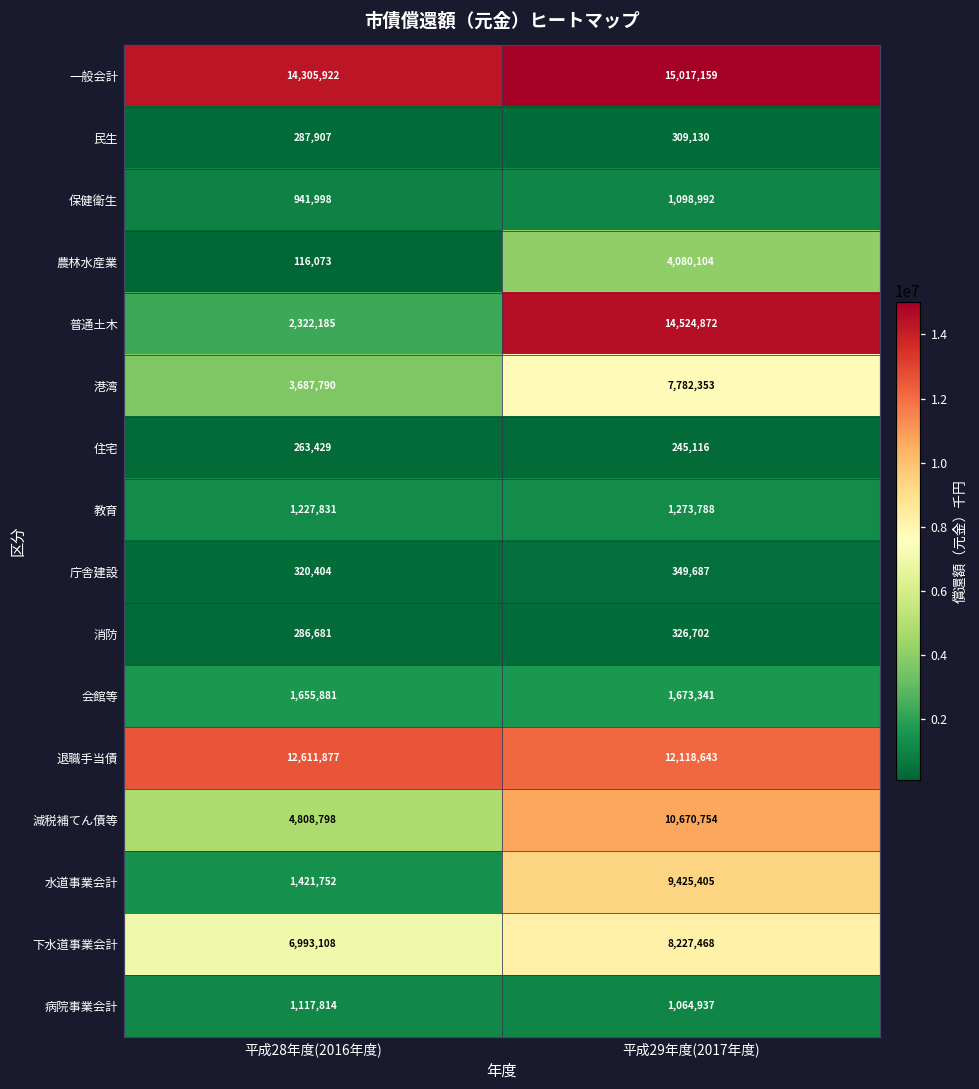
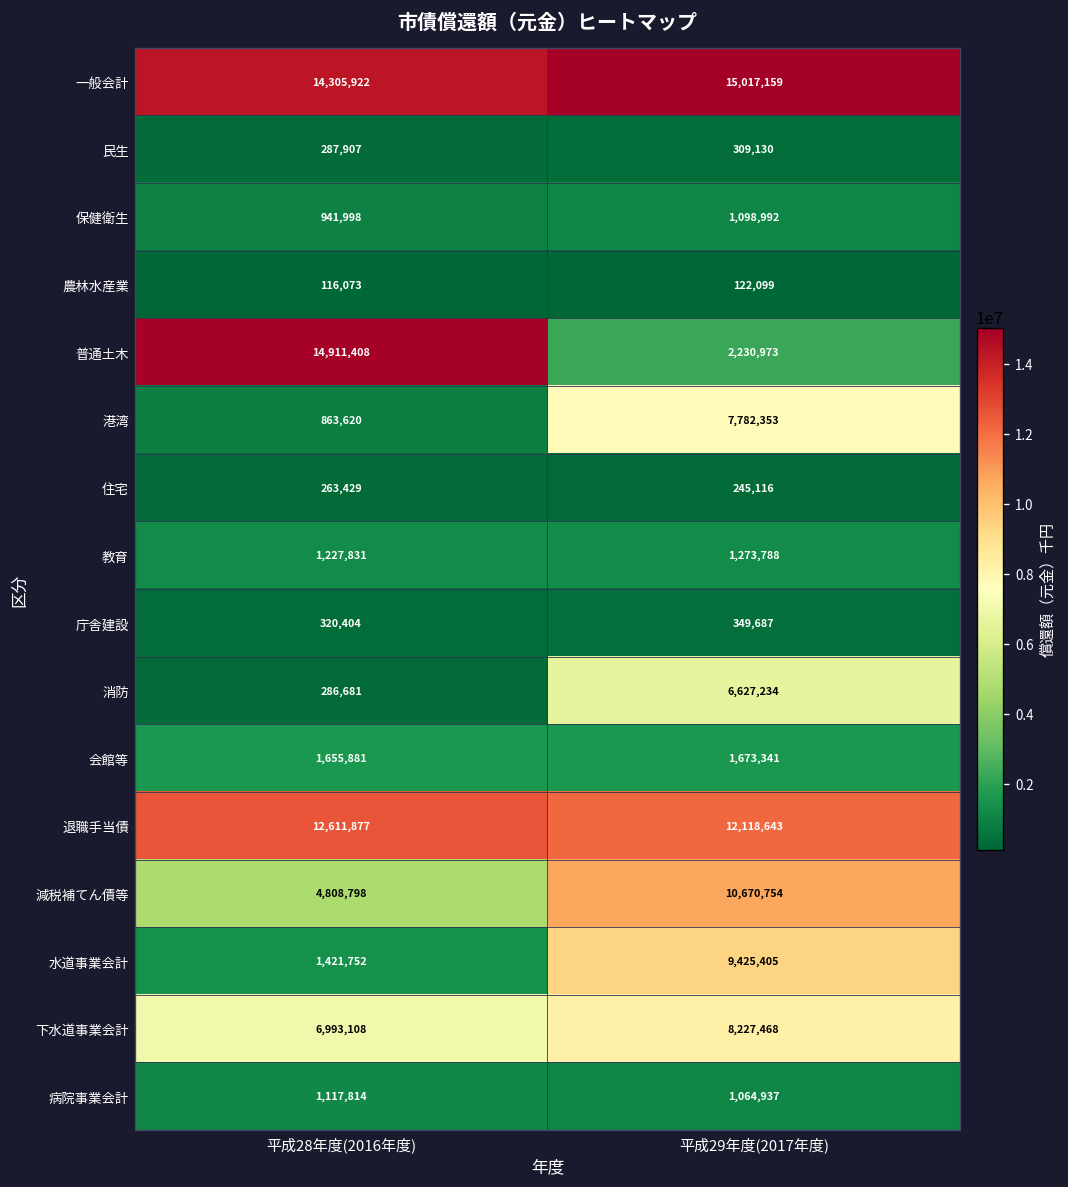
農林水産業, 平成29年度(2017年度): 4,080,104 -> 122,099
普通土木, 平成28年度(2016年度): 2,322,185 -> 14,911,408
普通土木, 平成29年度(2017年度): 14,524,872 -> 2,230,973
港湾, 平成28年度(2016年度): 3,687,790 -> 863,620
消防, 平成29年度(2017年度): 326,702 -> 6,627,234
